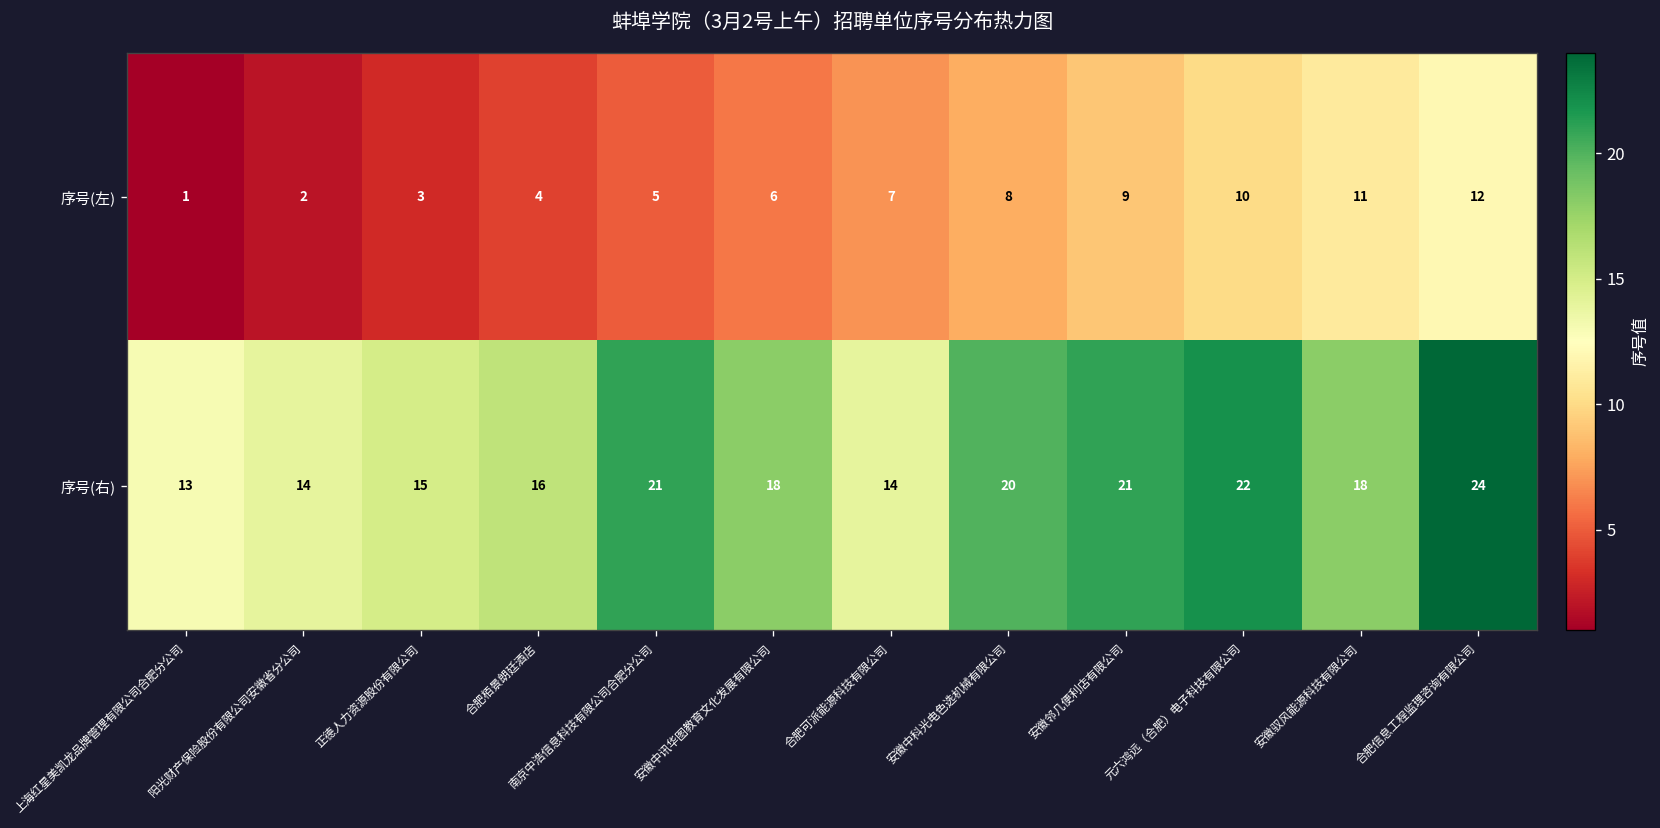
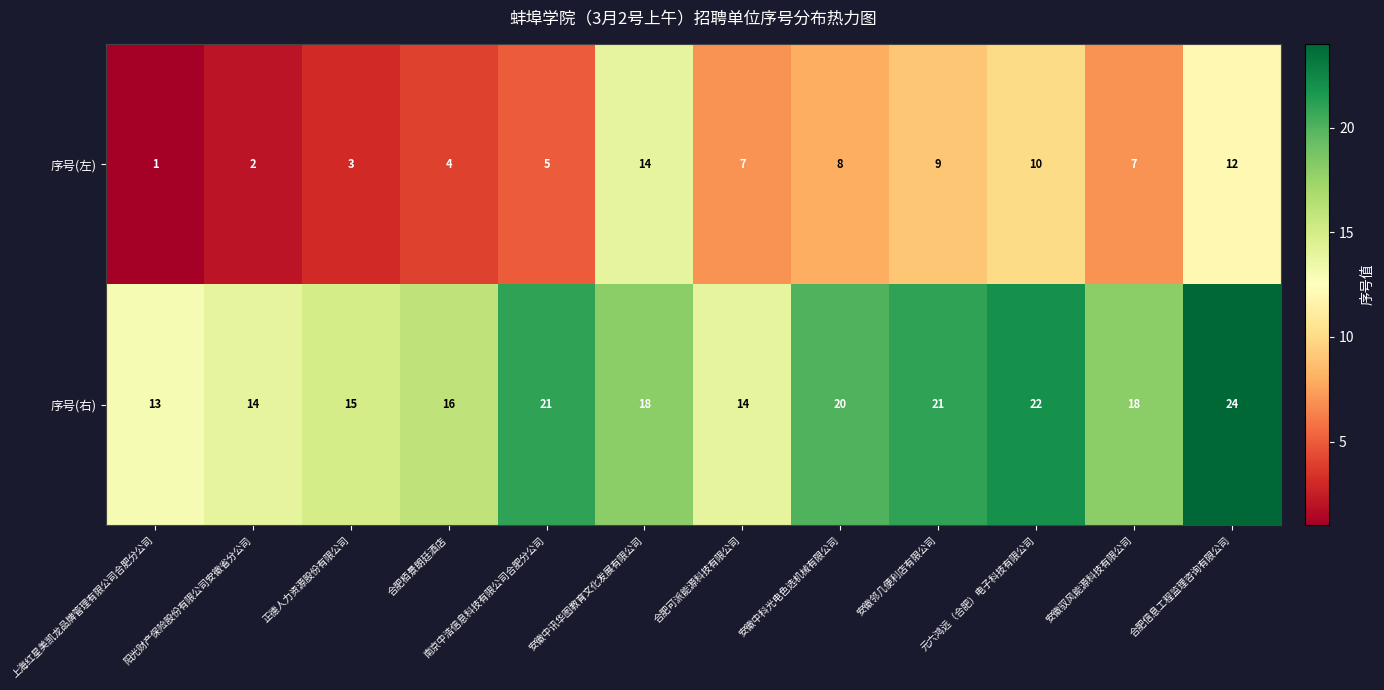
序号(左), 安徽中讯华图教育文化发展有限公司: 6 -> 14
序号(左), 安徽驭风能源科技有限公司: 11 -> 7
